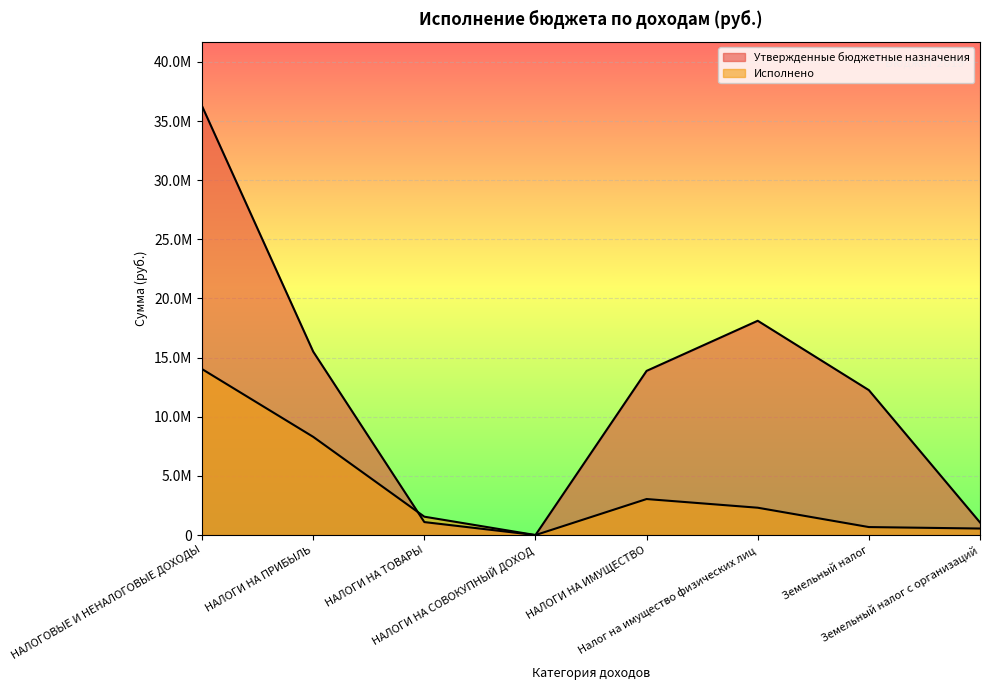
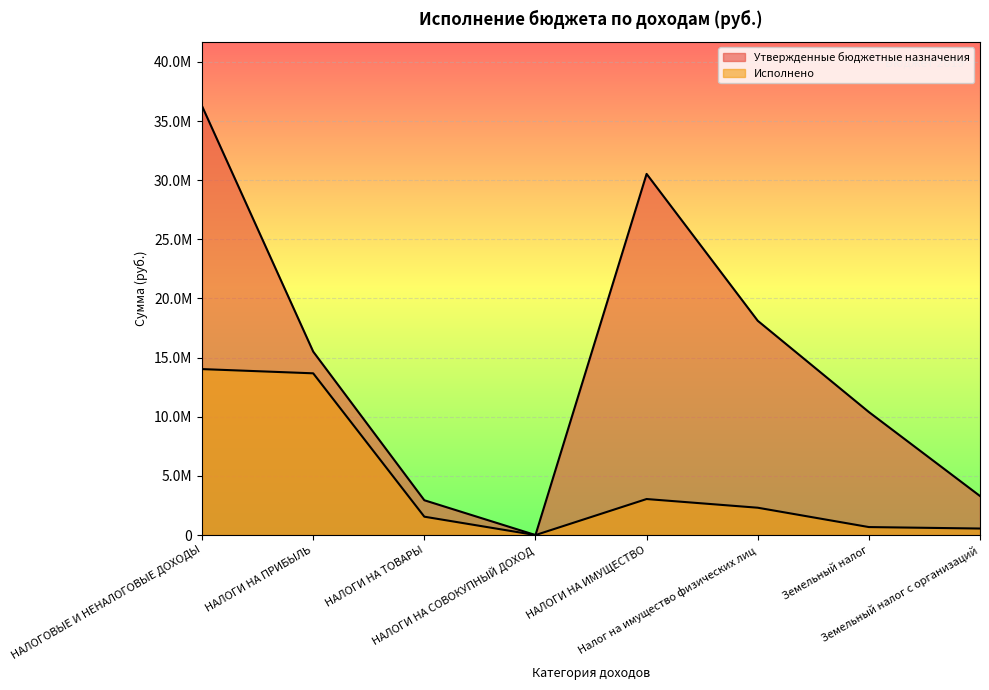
Исполнено, НАЛОГИ НА ПРИБЫЛЬ: 8300000 -> 13700000
Утвержденные бюджетные назначения, НАЛОГИ НА ТОВАРЫ: 1100000 -> 2900000
Утвержденные бюджетные назначения, НАЛОГИ НА ИМУЩЕСТВО: 13900000 -> 30500000
Утвержденные бюджетные назначения, Земельный налог: 12300000 -> 10400000
Утвержденные бюджетные назначения, Земельный налог с организаций: 1100000 -> 3300000
